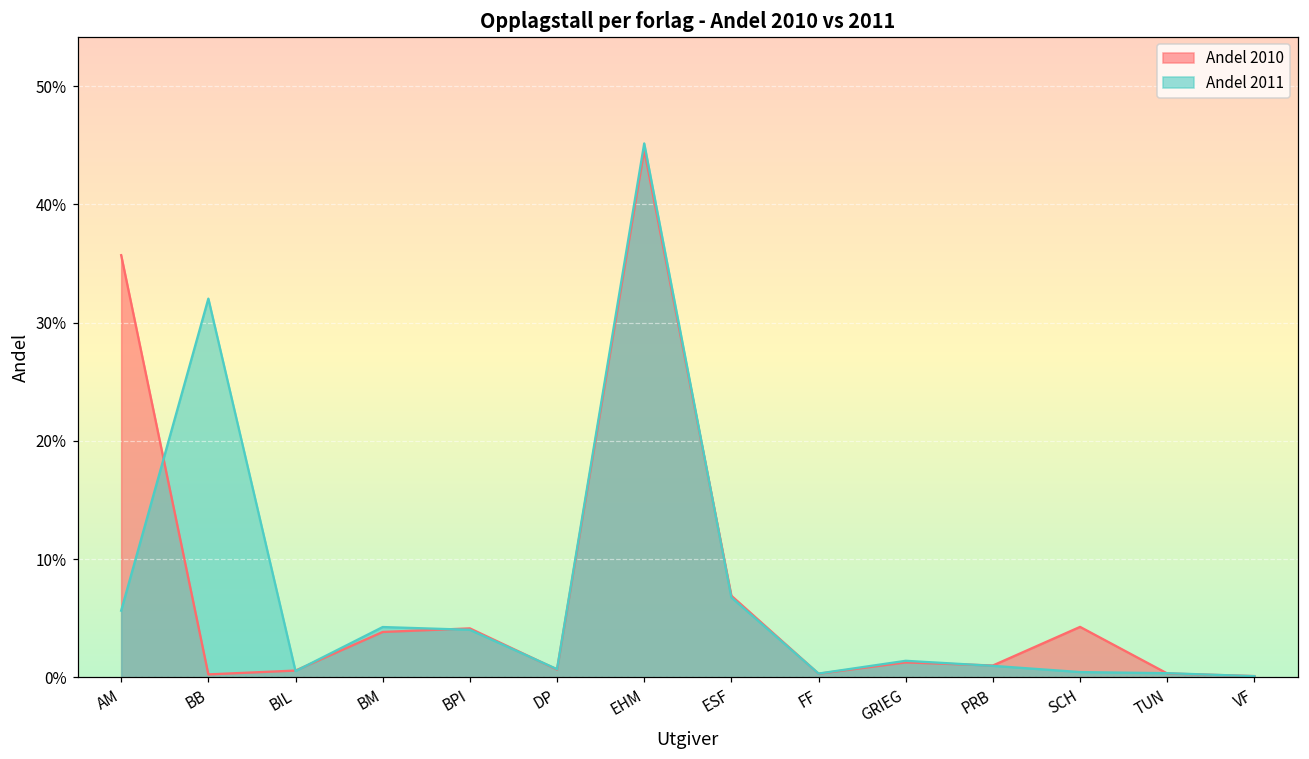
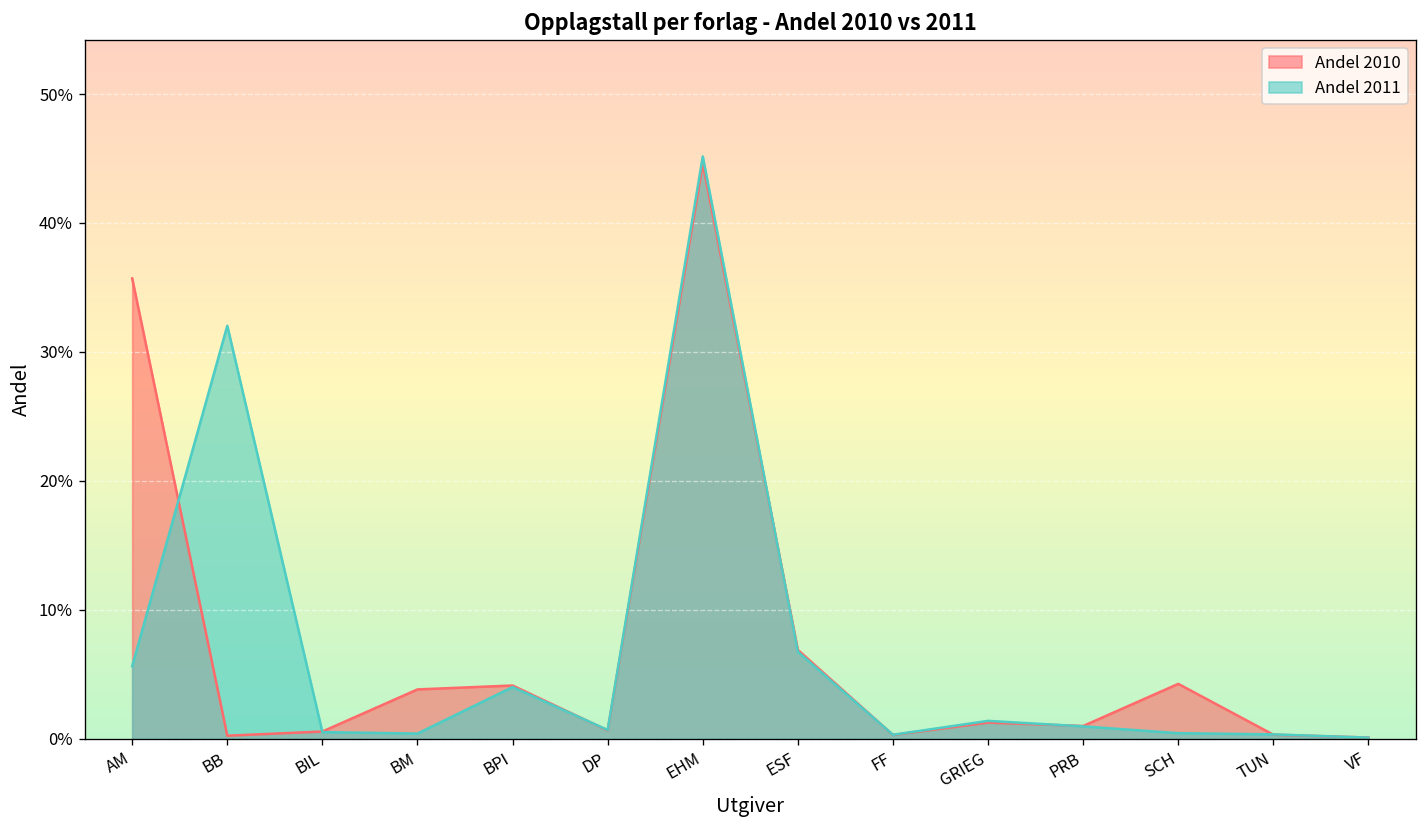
Andel 2011, BM: 4.2% -> 0.4%
